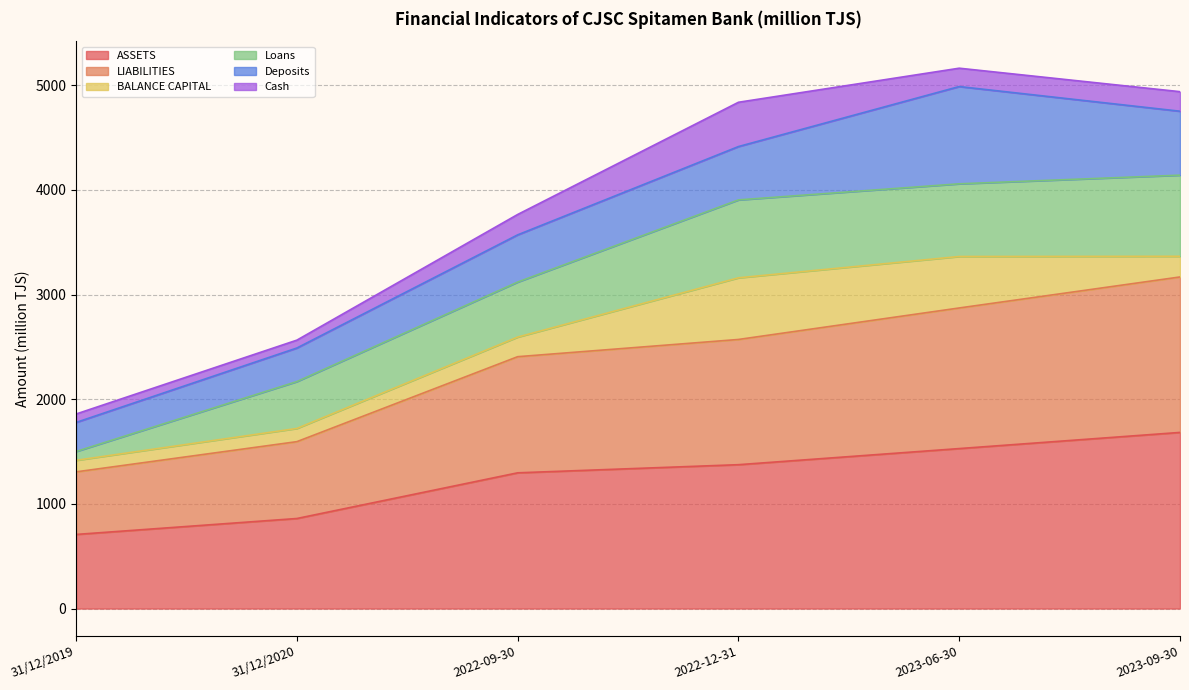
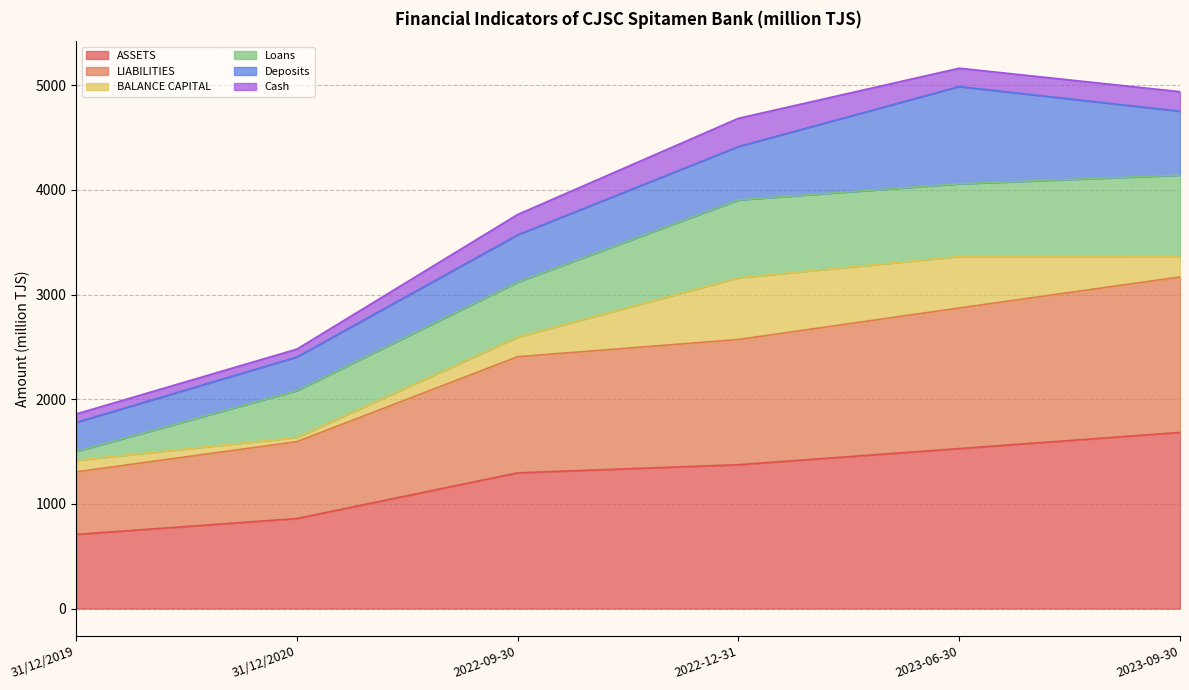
BALANCE CAPITAL, 31/12/2020: 130 -> 40
Cash, 2022-12-31: 420 -> 270
